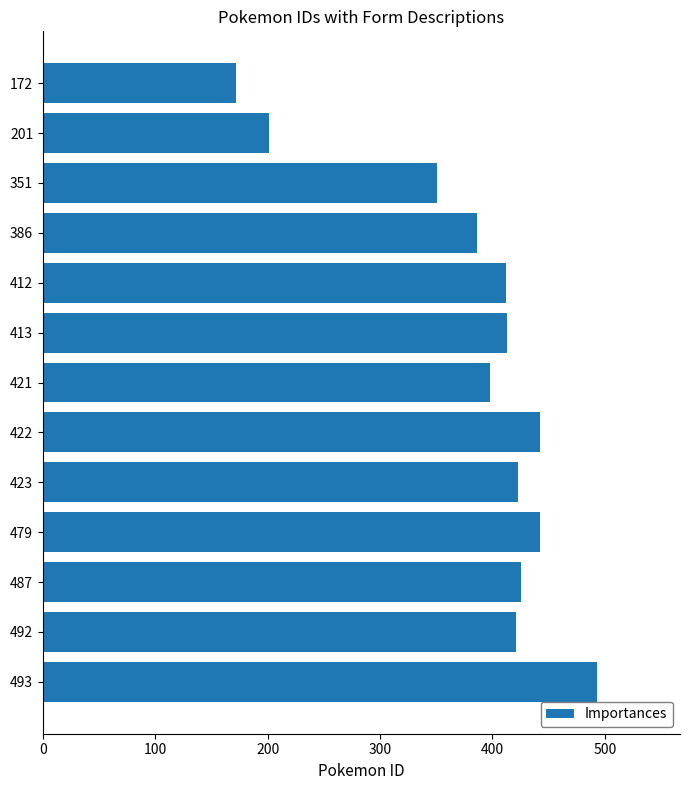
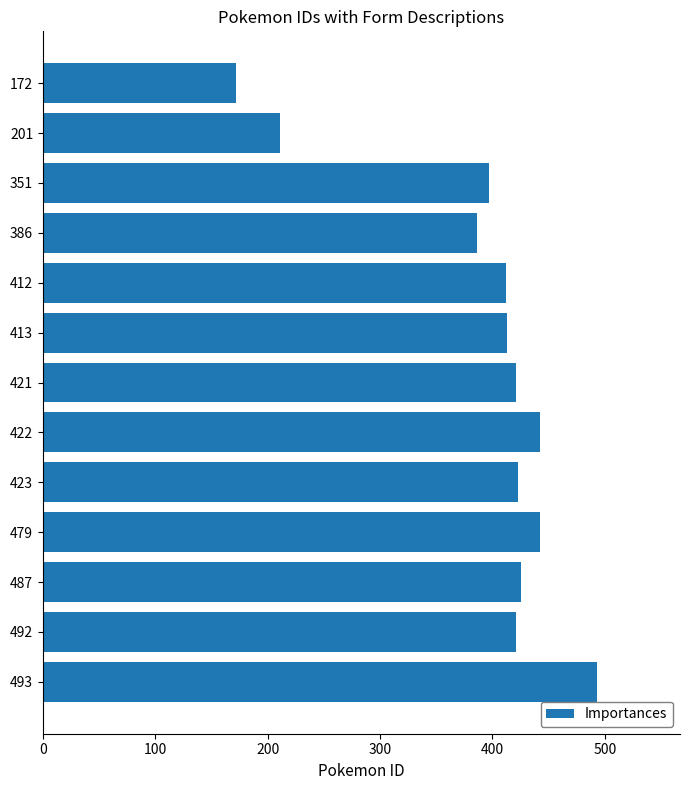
201: 201 -> 211
351: 351 -> 397
421: 398 -> 421
